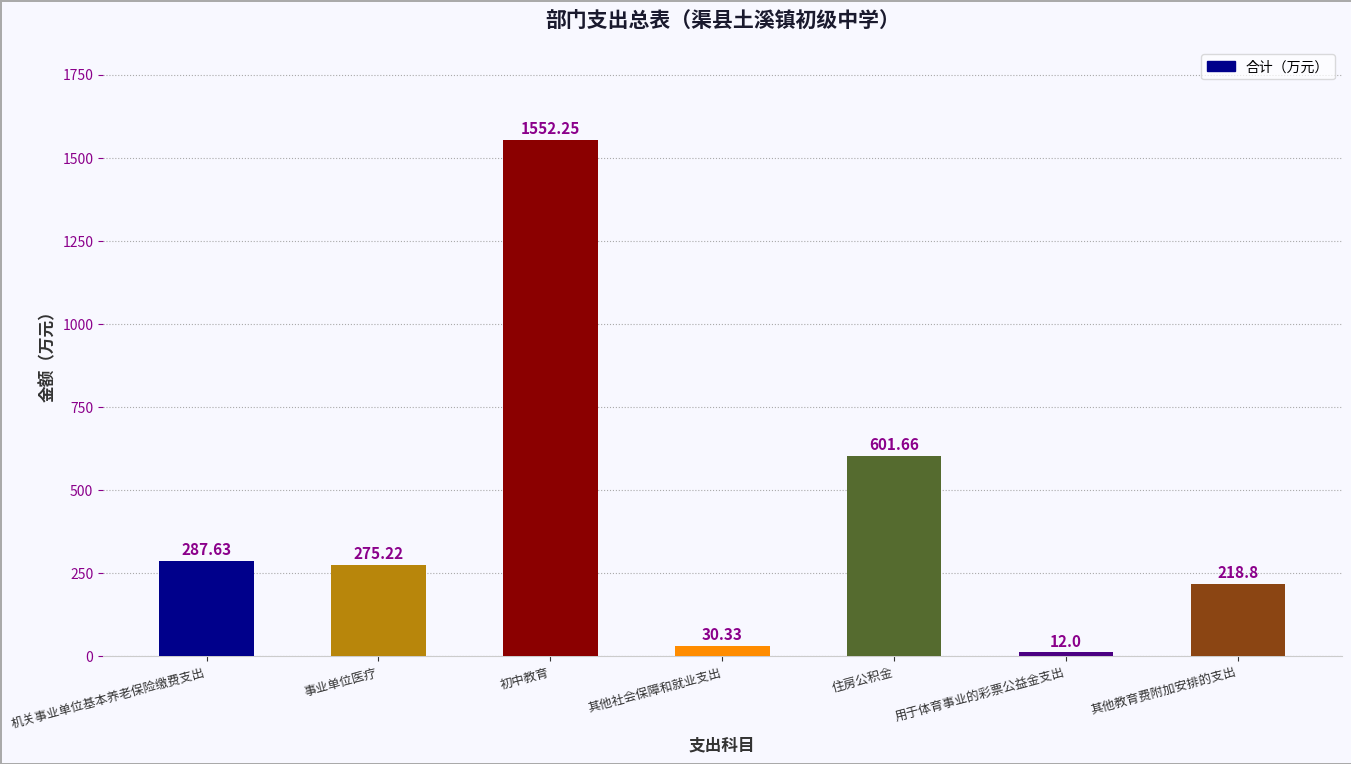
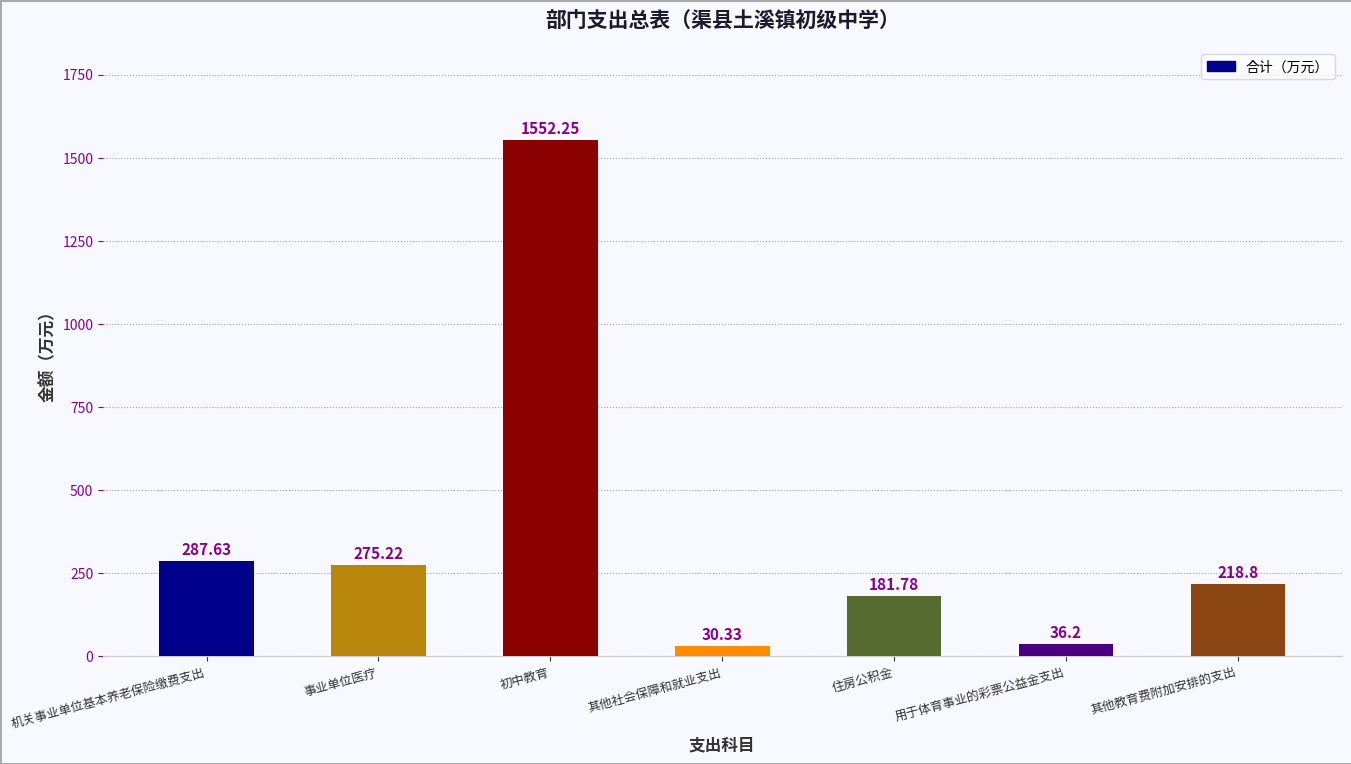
住房公积金: 601.66 -> 181.78
用于体育事业的彩票公益金支出: 12.0 -> 36.2
